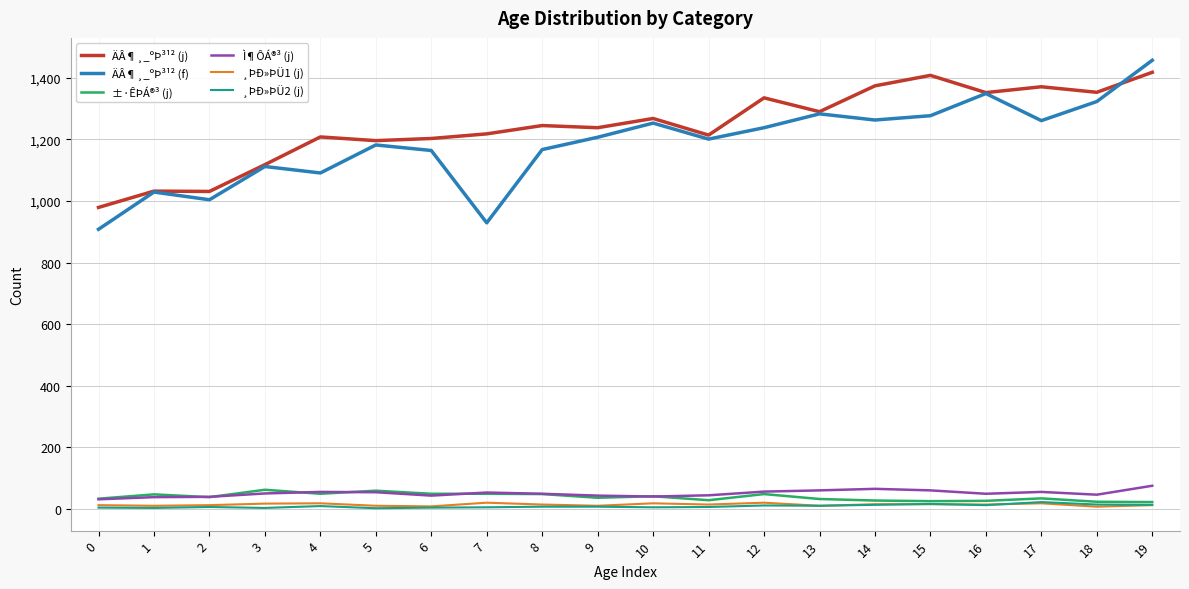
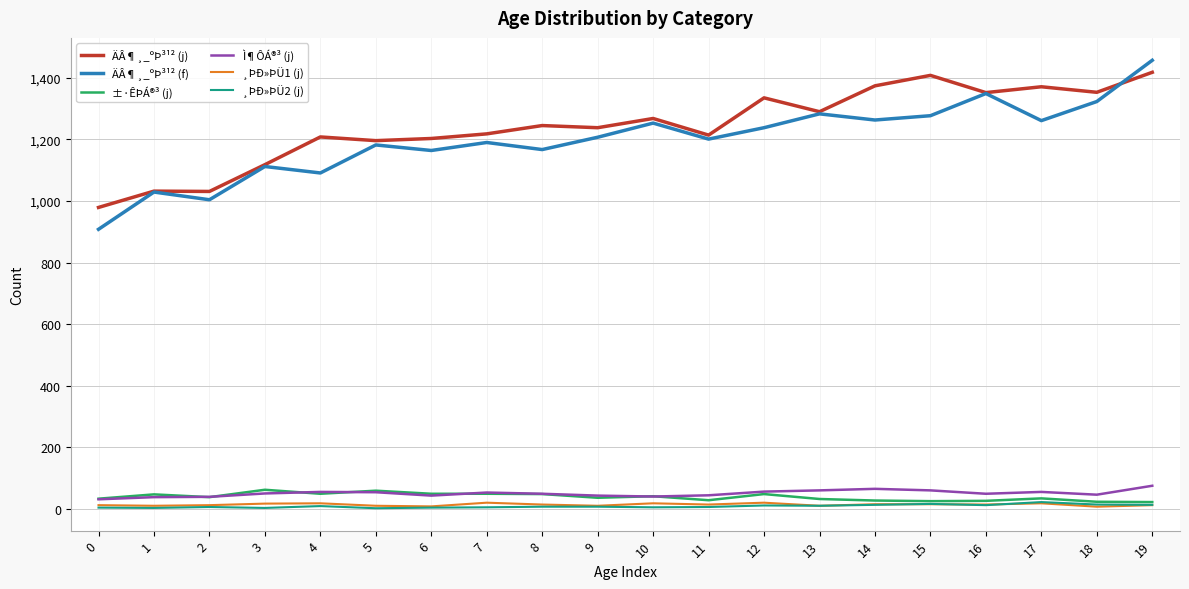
ÄÂ¶¸_ºÞ³¹² (f), 7: 930 -> 1,190
